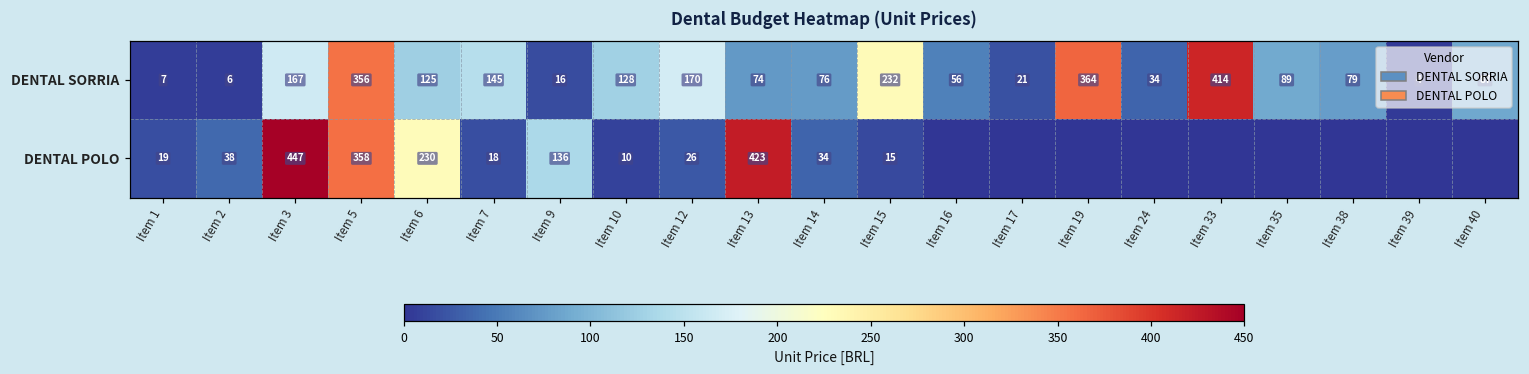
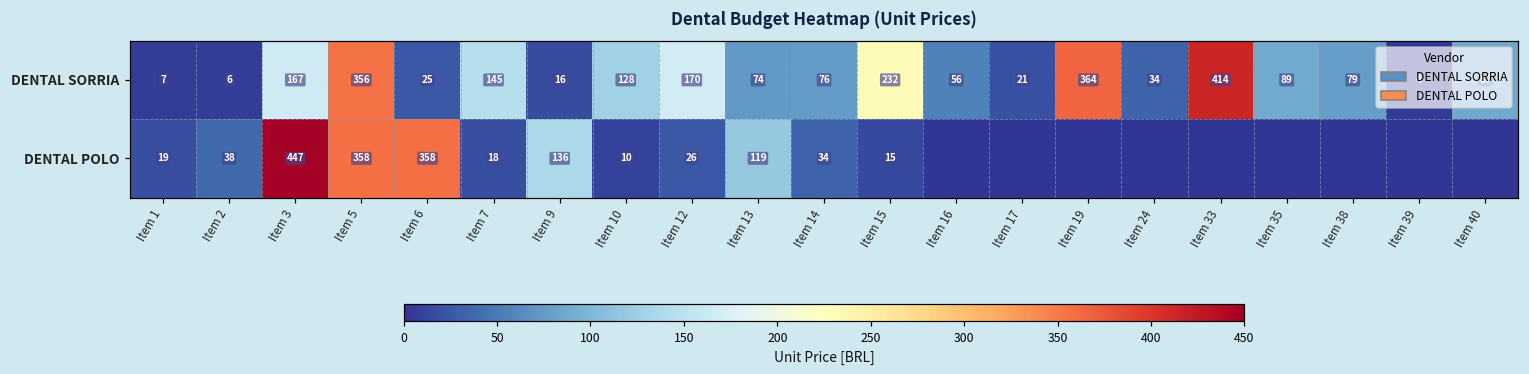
DENTAL SORRIA, Item 6: 125 -> 25
DENTAL POLO, Item 6: 230 -> 358
DENTAL POLO, Item 13: 423 -> 119
